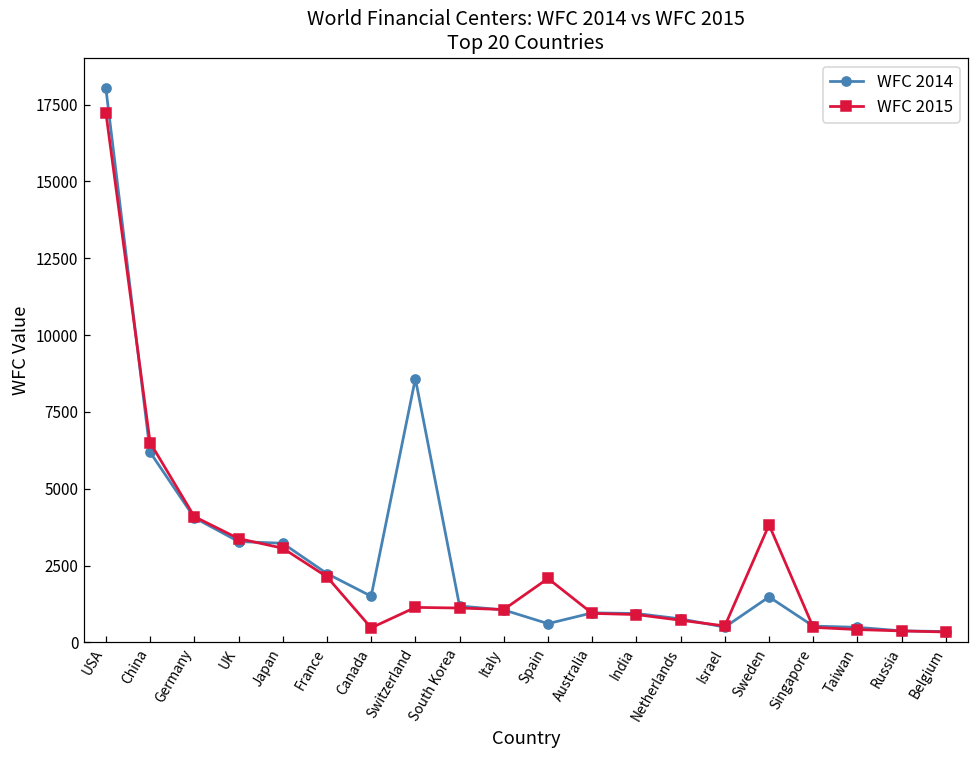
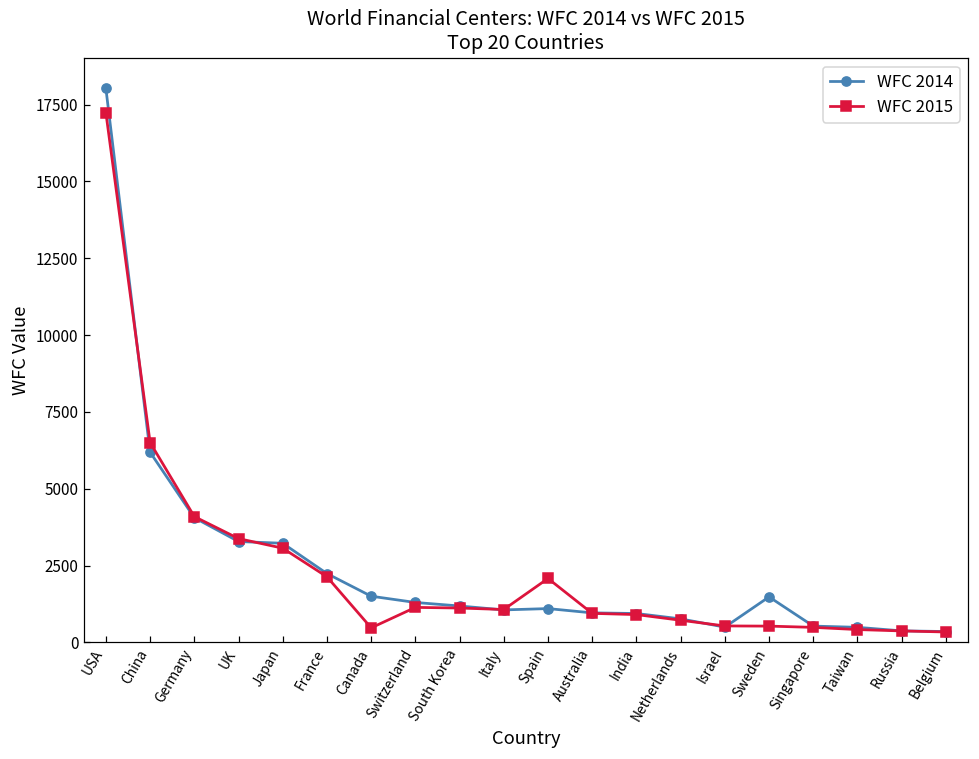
WFC 2014, Switzerland: 8600 -> 1300
WFC 2014, Spain: 600 -> 1100
WFC 2015, Sweden: 3800 -> 500
